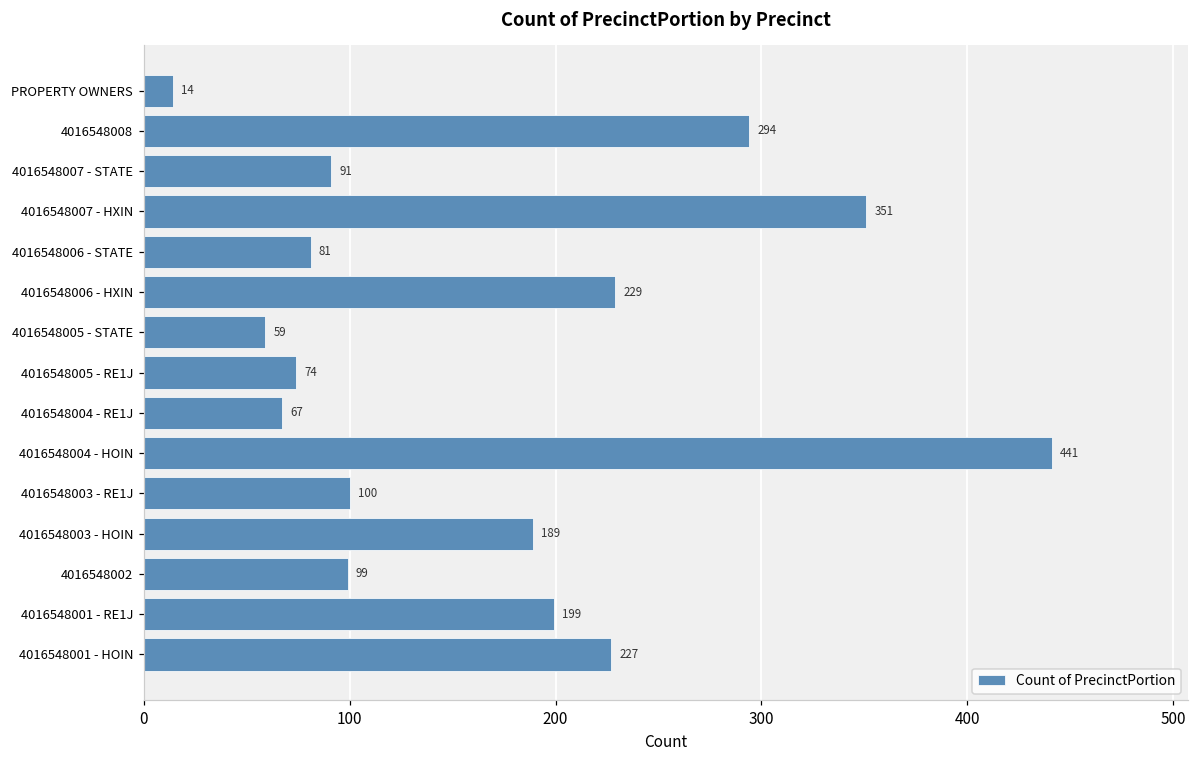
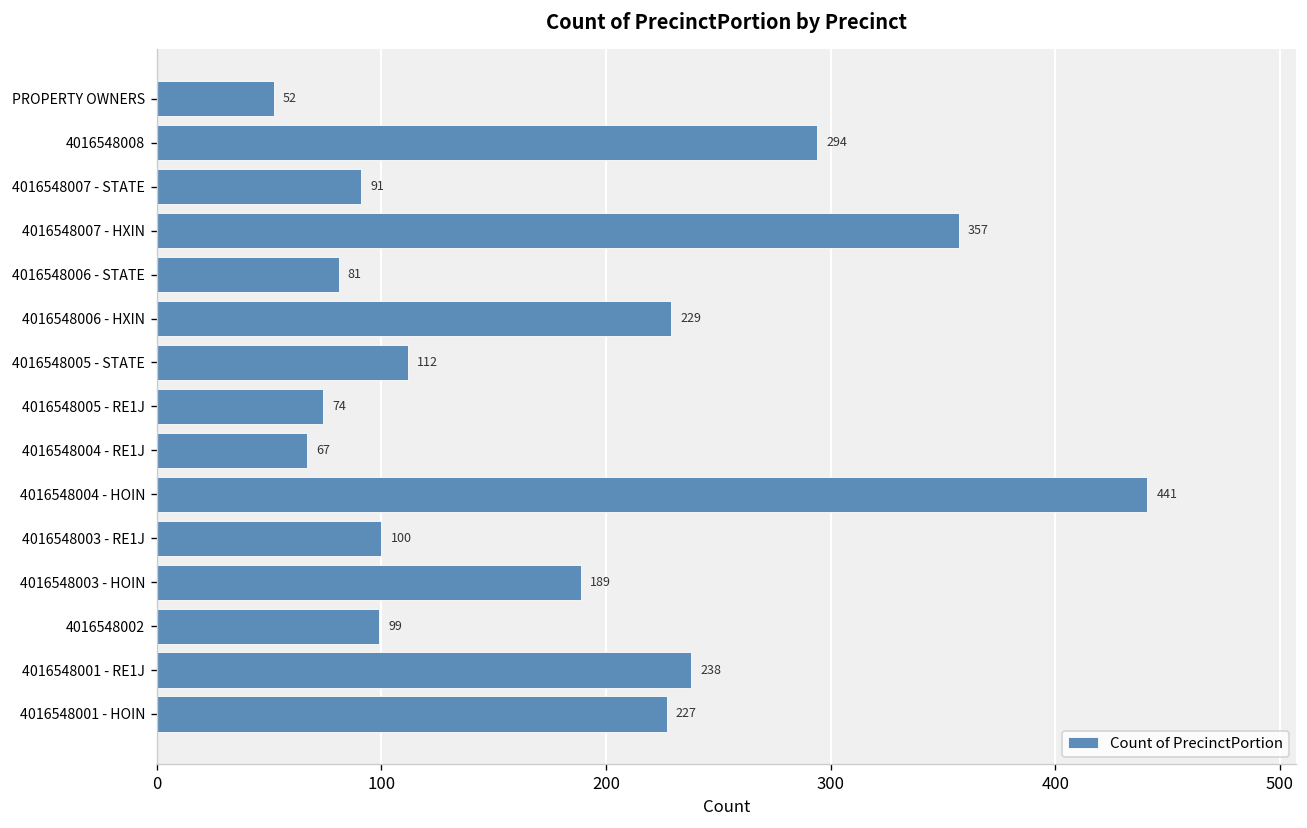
PROPERTY OWNERS: 14 -> 52
4016548007 - HXIN: 351 -> 357
4016548005 - STATE: 59 -> 112
4016548001 - RE1J: 199 -> 238
